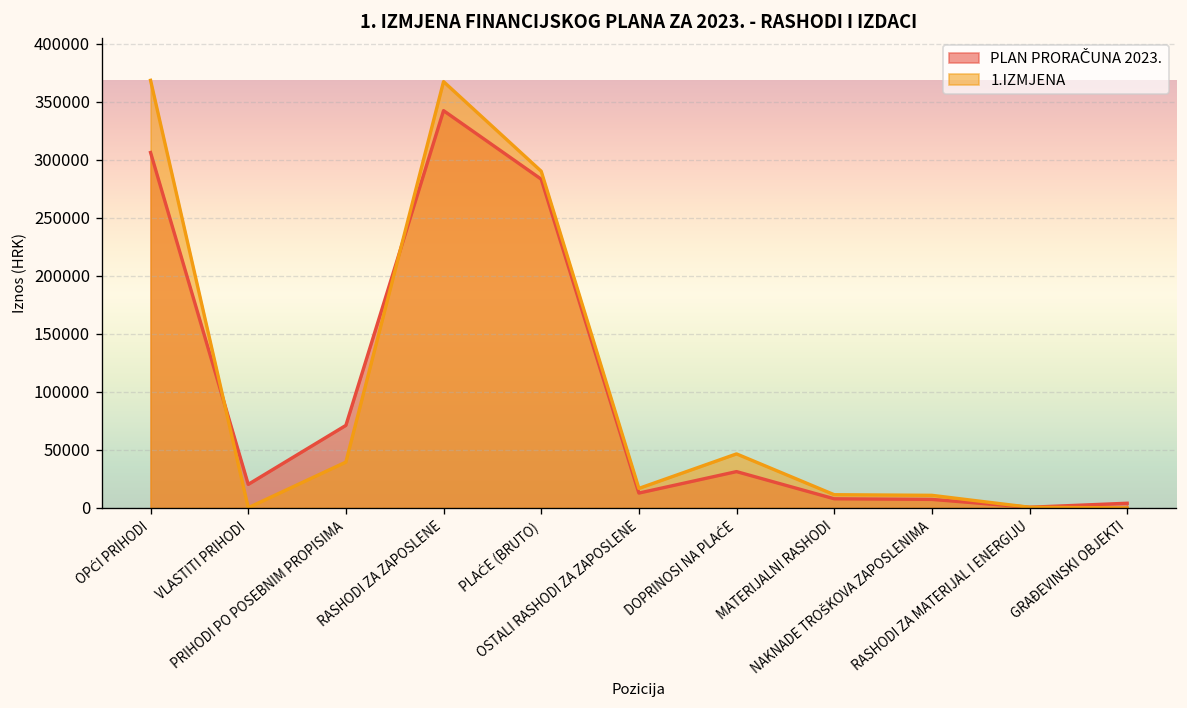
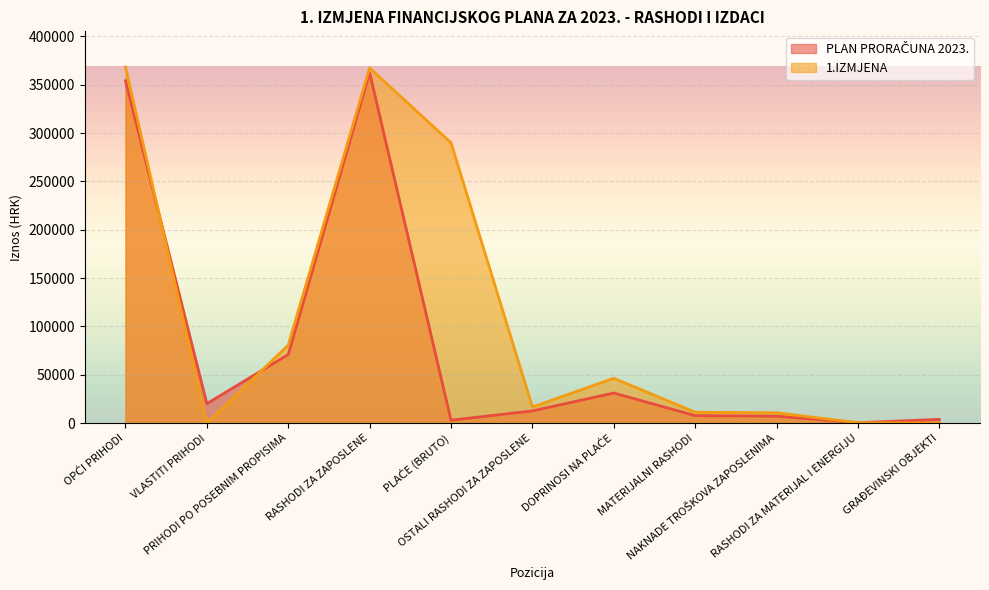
PLAN PRORAČUNA 2023., OPĆI PRIHODI: 310000 -> 350000
1.IZMJENA, PRIHODI PO POSEBNIM PROPISIMA: 40000 -> 80000
PLAN PRORAČUNA 2023., RASHODI ZA ZAPOSLENE: 340000 -> 360000
PLAN PRORAČUNA 2023., PLAĆE (BRUTO): 280000 -> 0
